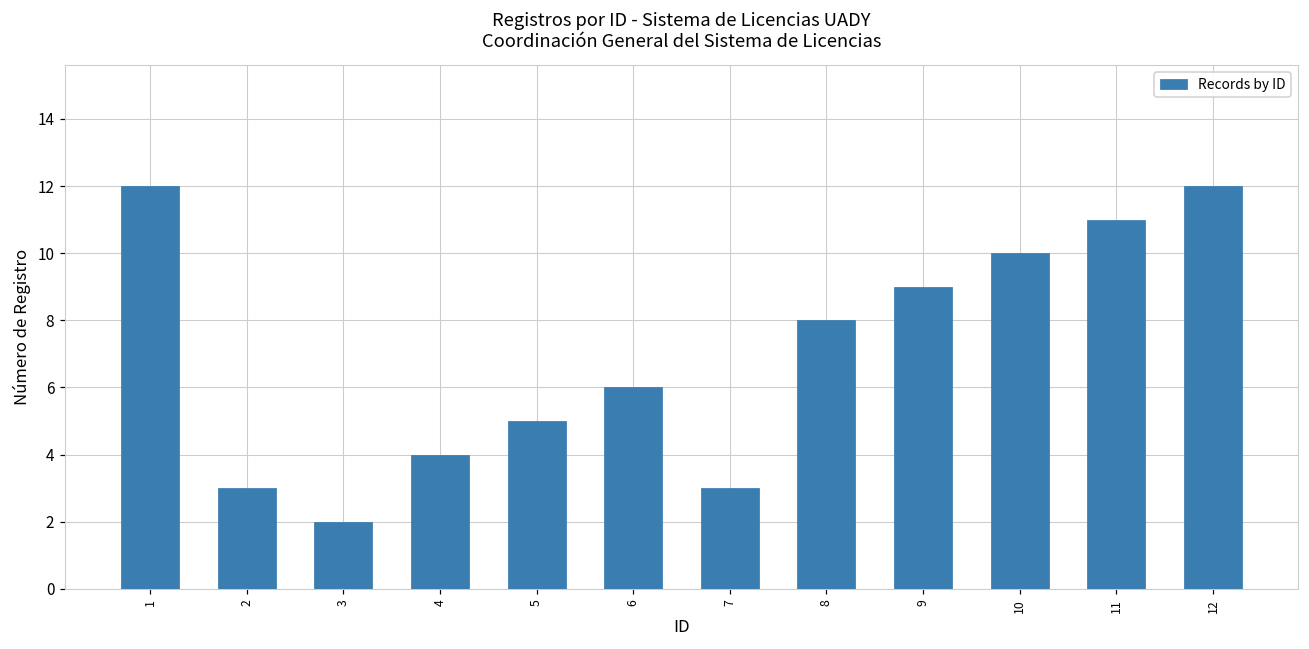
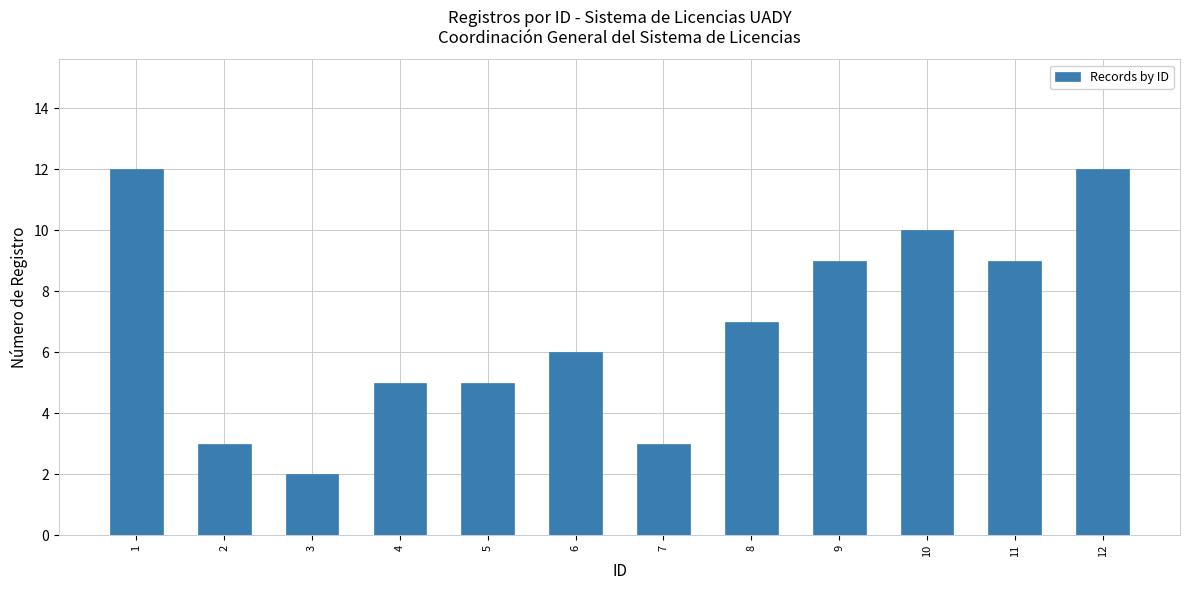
4: 4 -> 5
8: 8 -> 7
11: 11 -> 9
